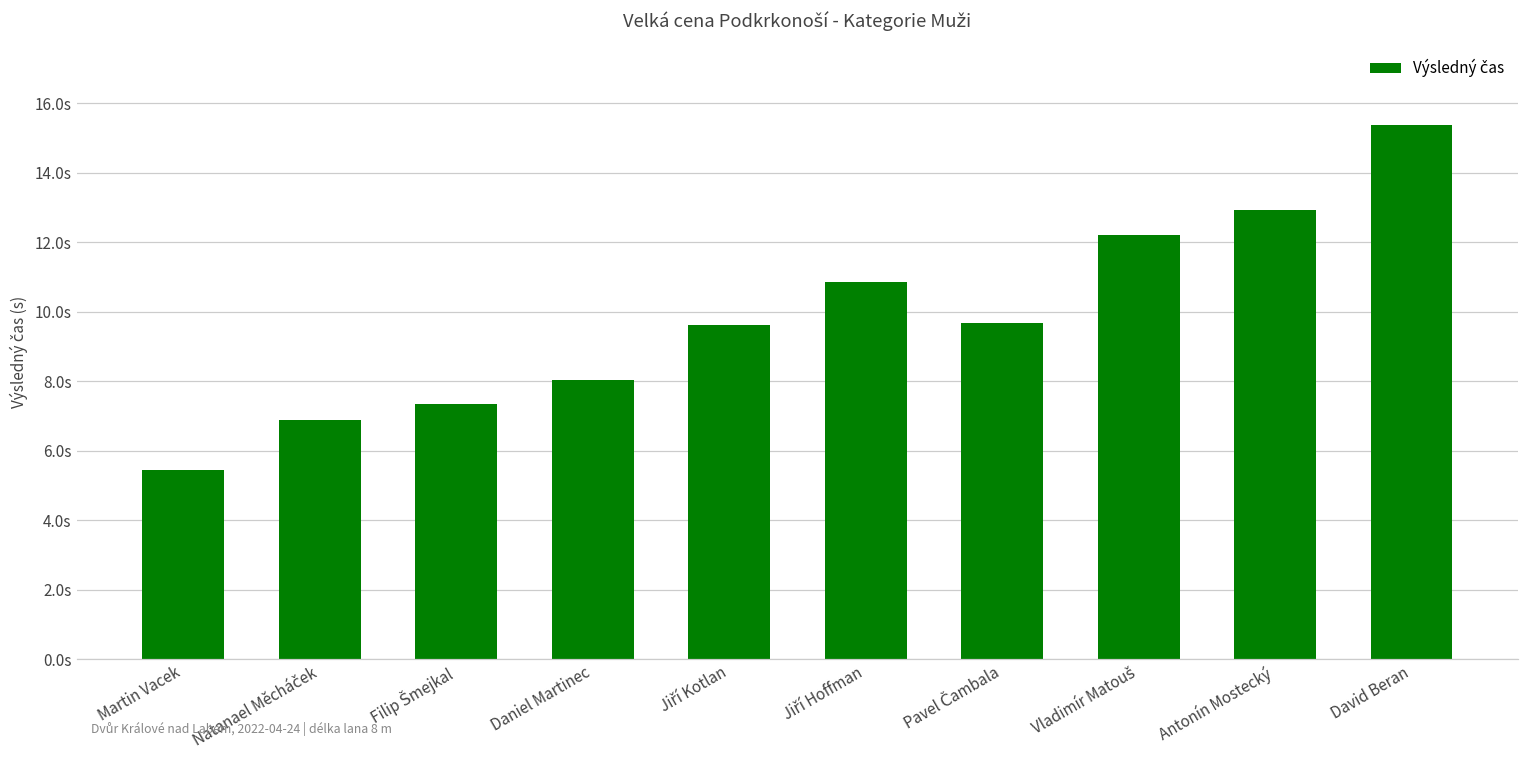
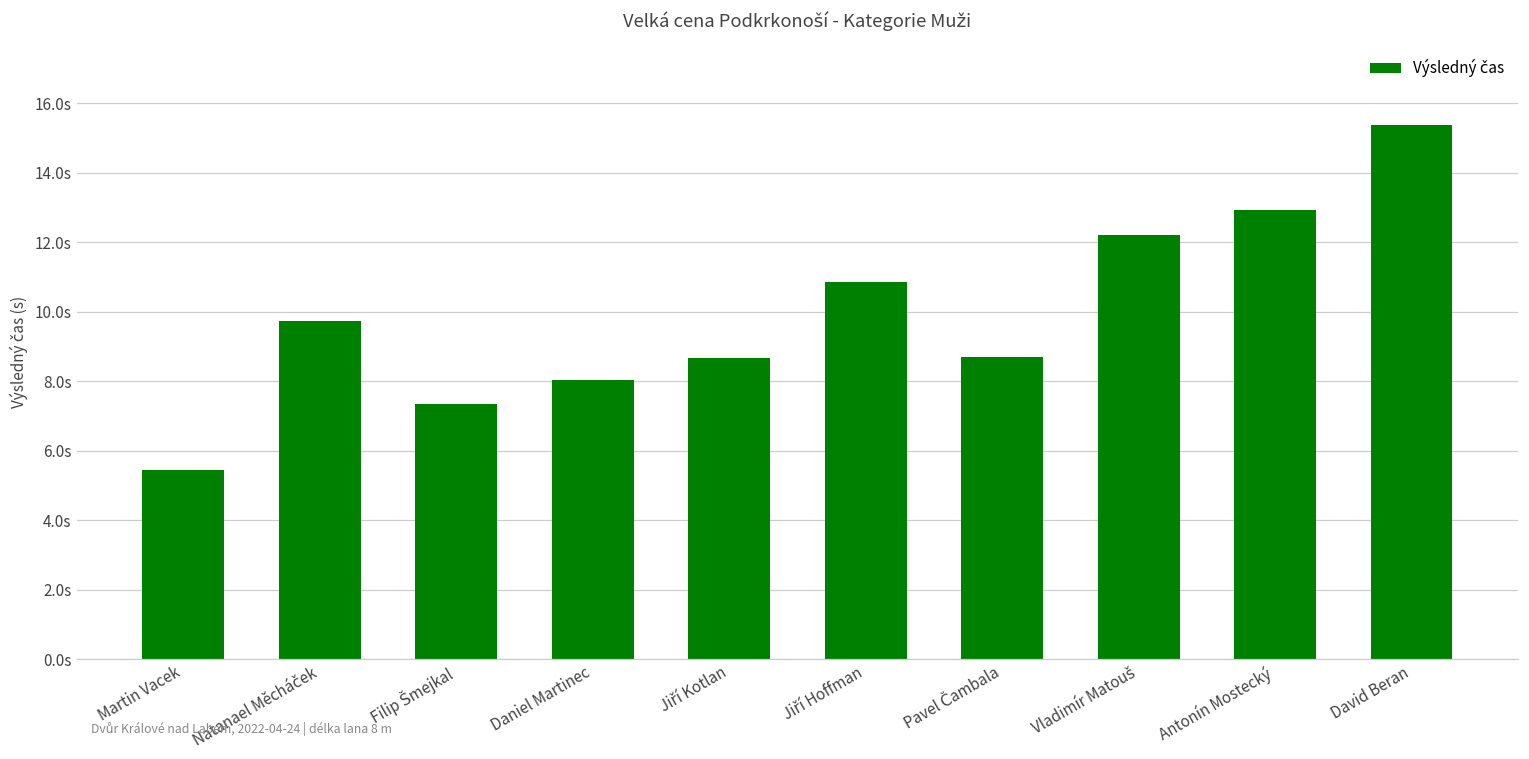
Natanael Měcháček: 6.9s -> 9.7s
Jiří Kotlan: 9.6s -> 8.7s
Pavel Čambala: 9.7s -> 8.7s
